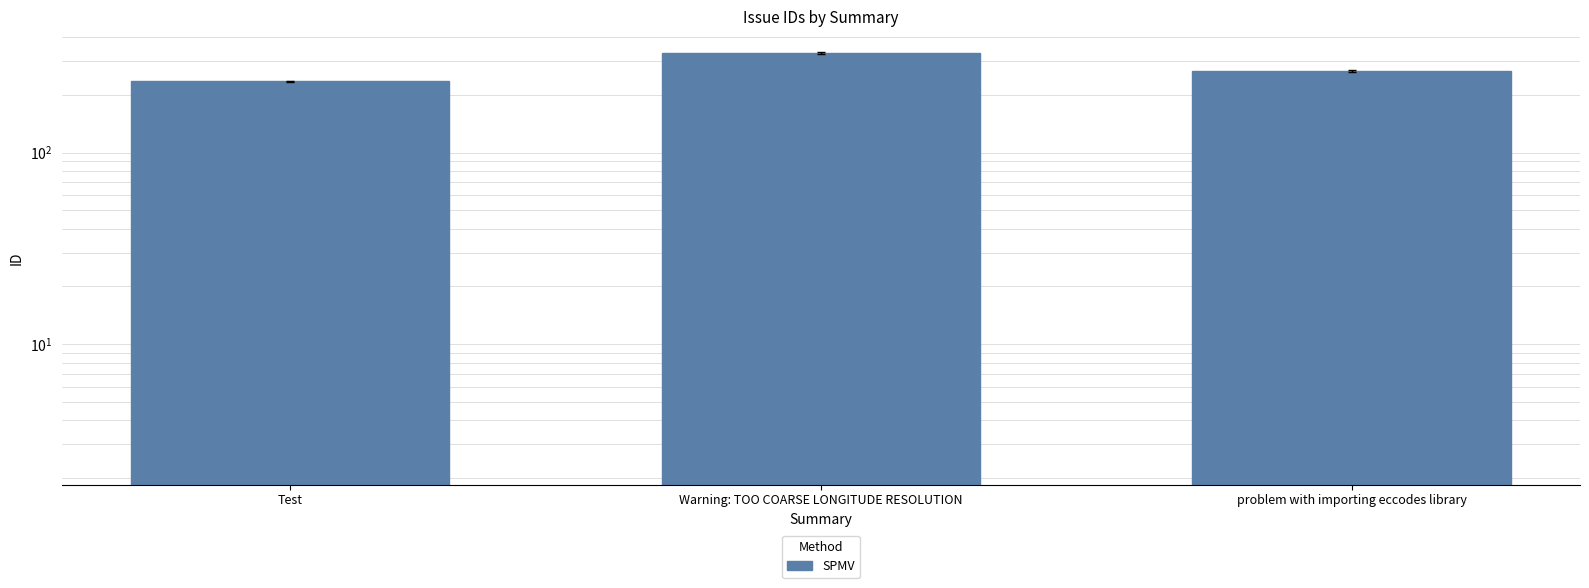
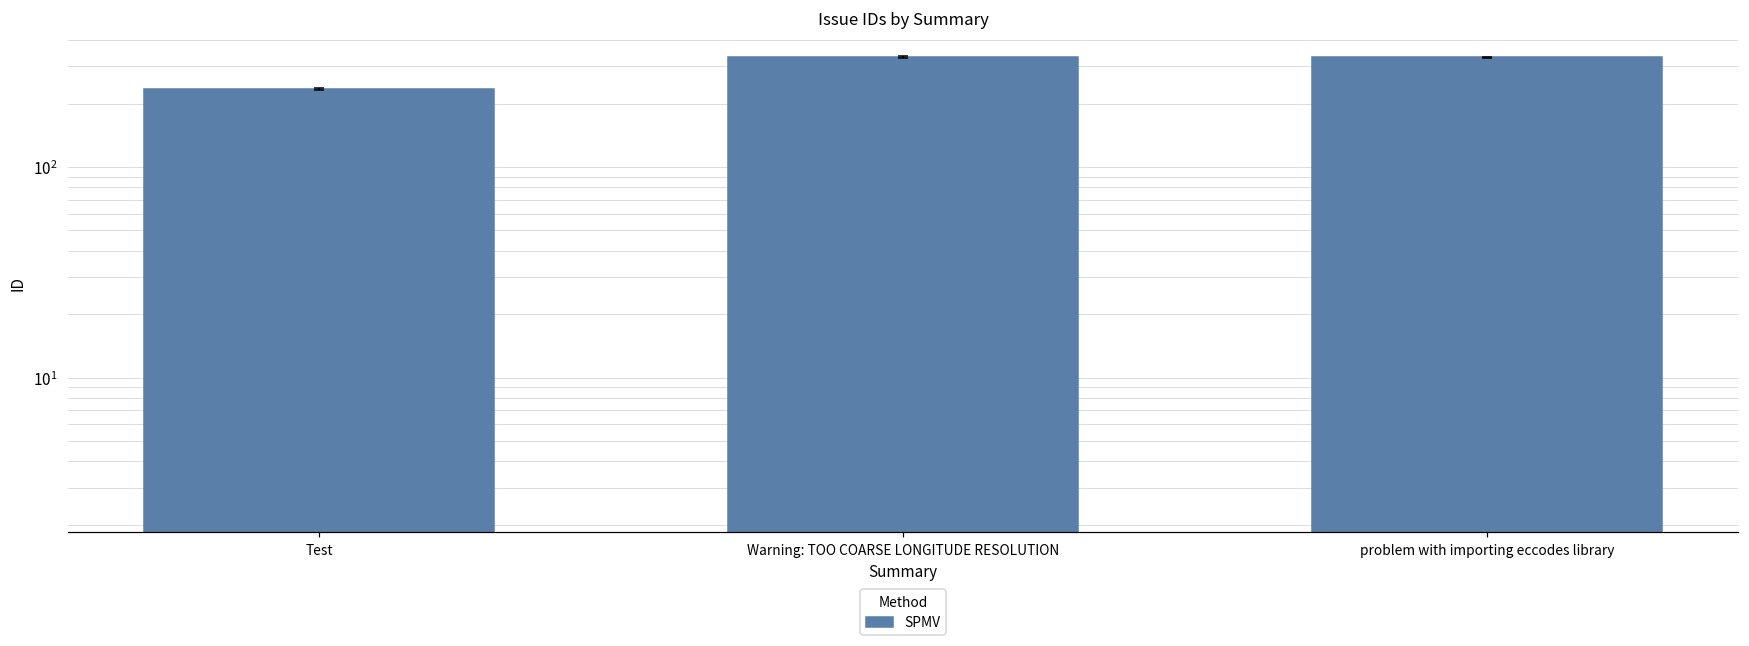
SPMV, problem with importing eccodes library: 270 -> 330
